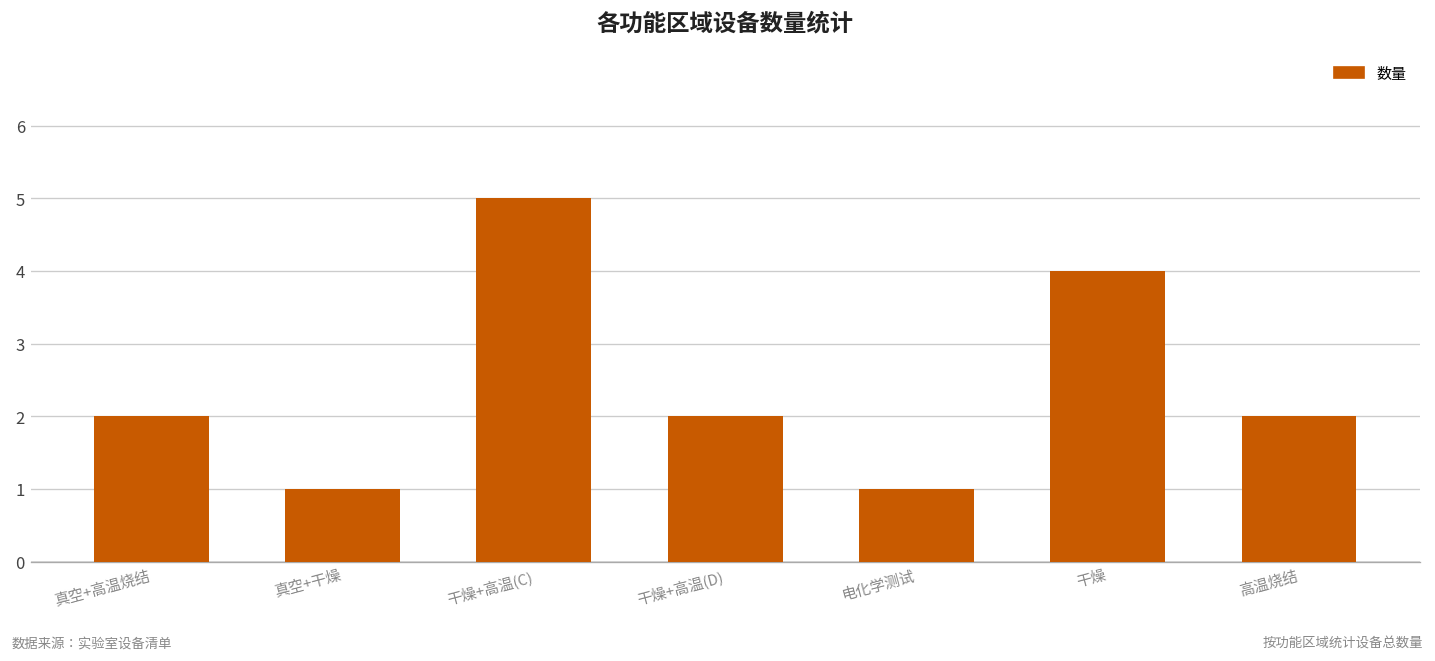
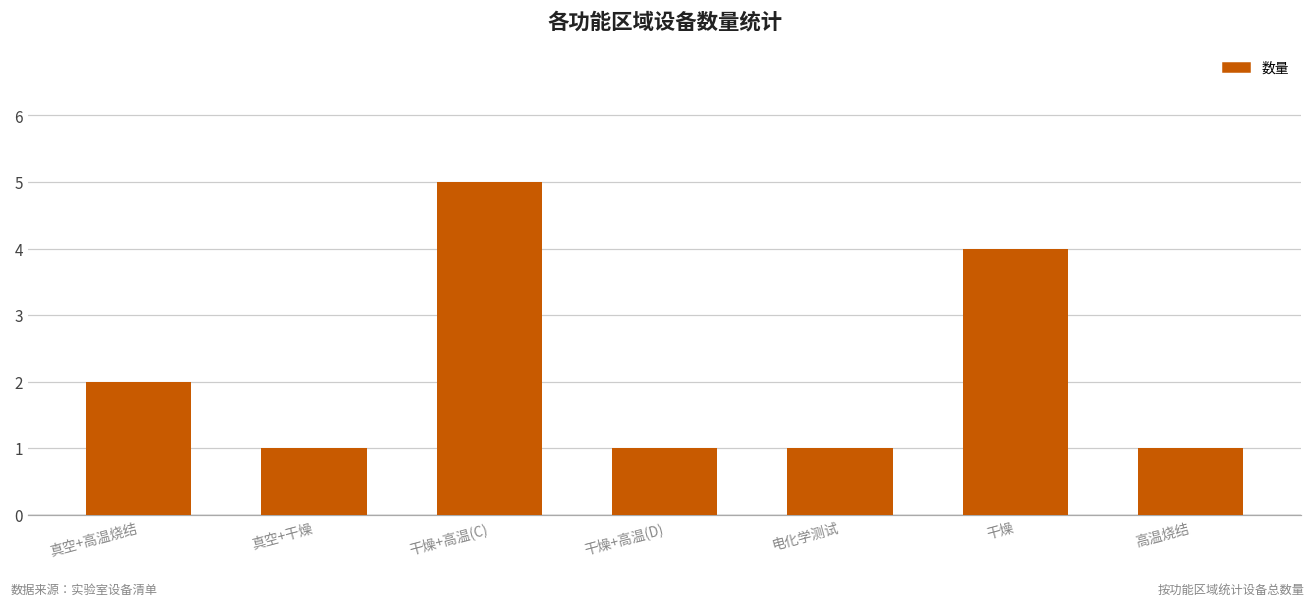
干燥+高温(D): 2 -> 1
高温烧结: 2 -> 1
